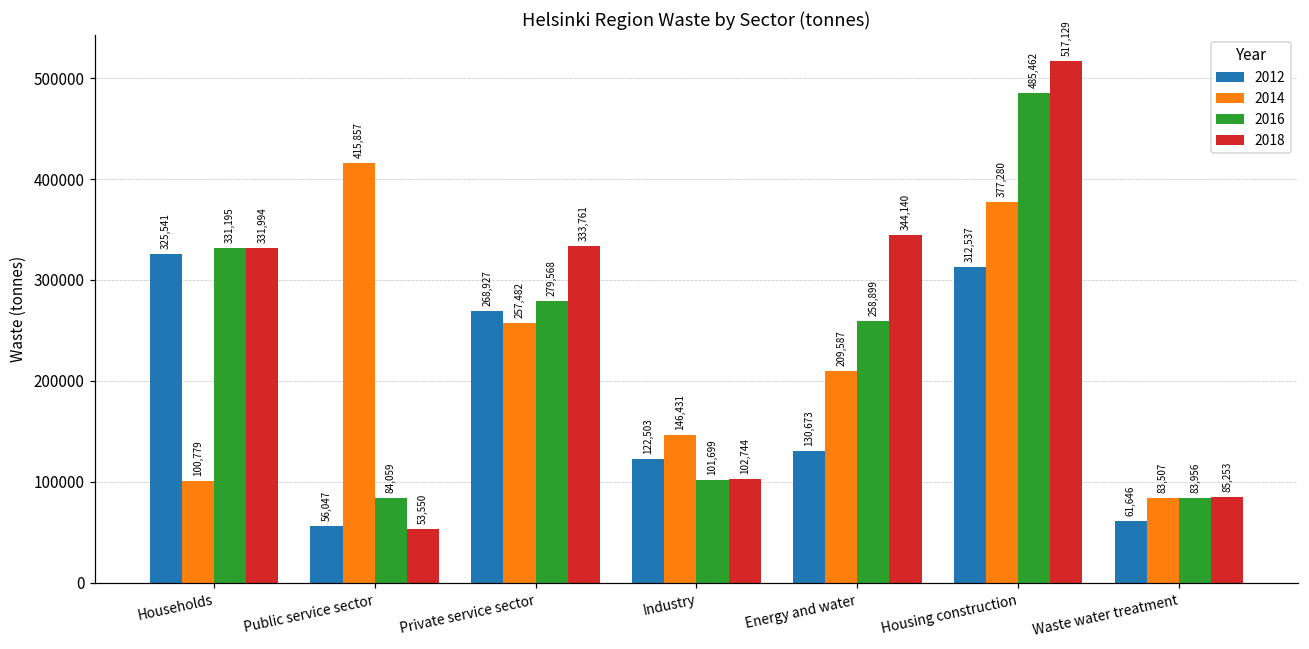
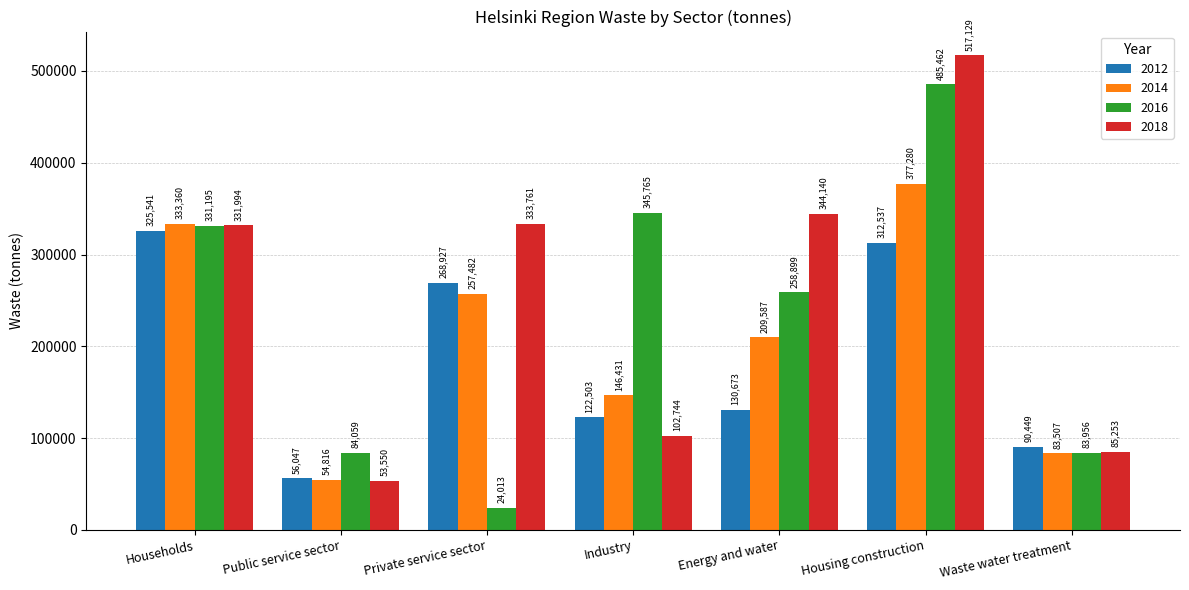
2014, Households: 100,779 -> 333,360
2014, Public service sector: 415,857 -> 54,816
2016, Private service sector: 279,568 -> 24,013
2016, Industry: 101,699 -> 345,765
2012, Waste water treatment: 61,646 -> 90,449
